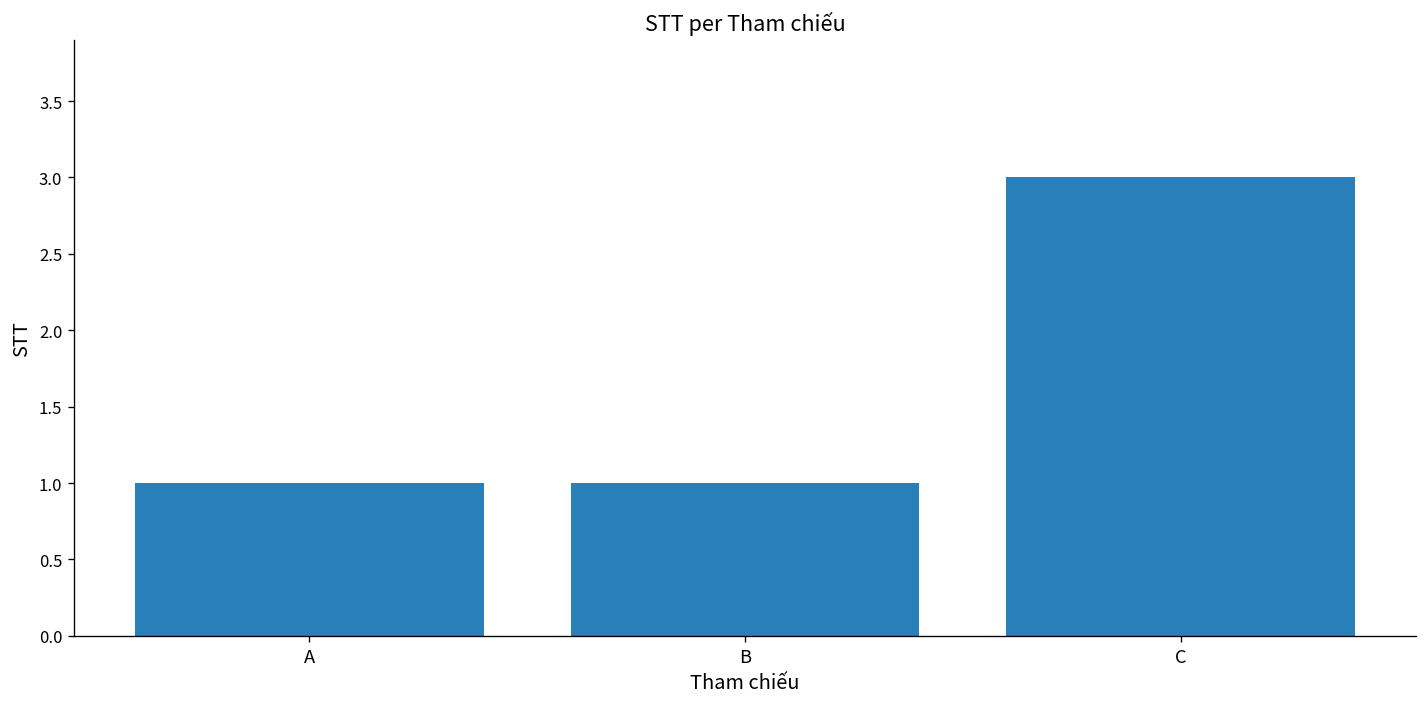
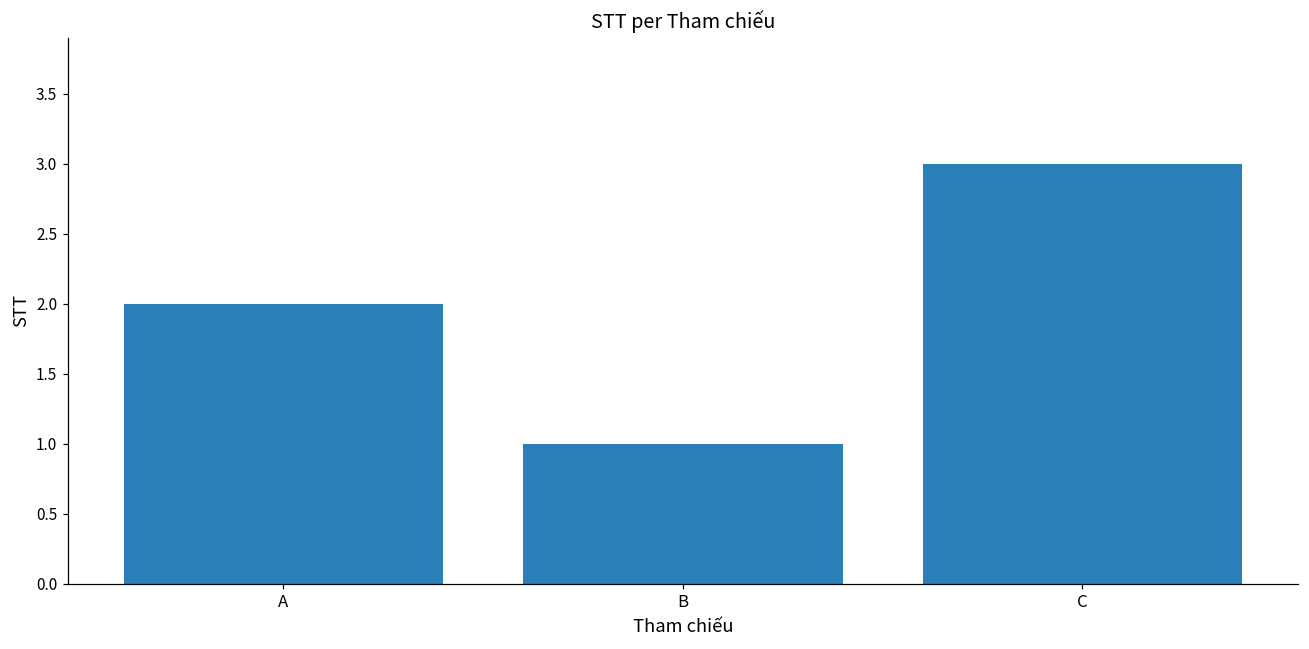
A: 1 -> 2
